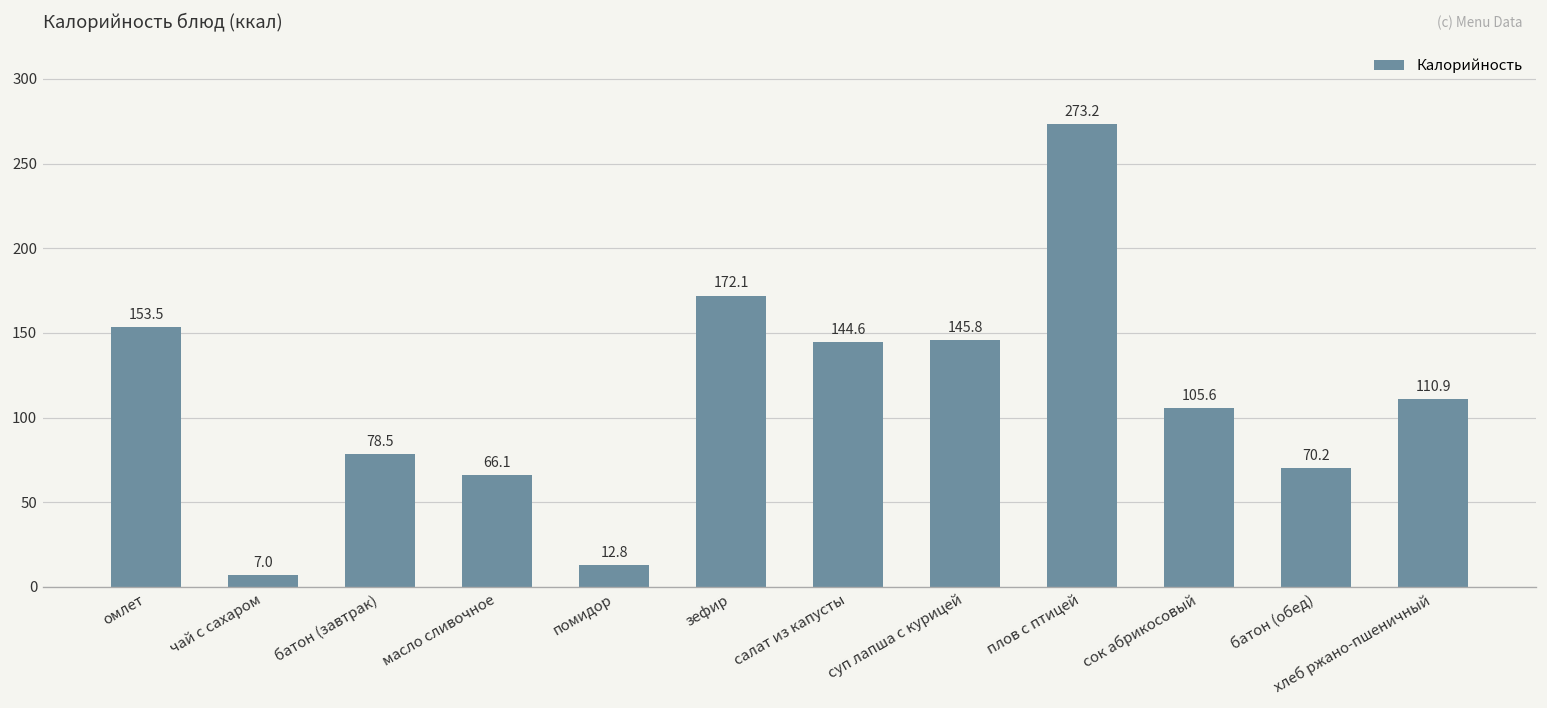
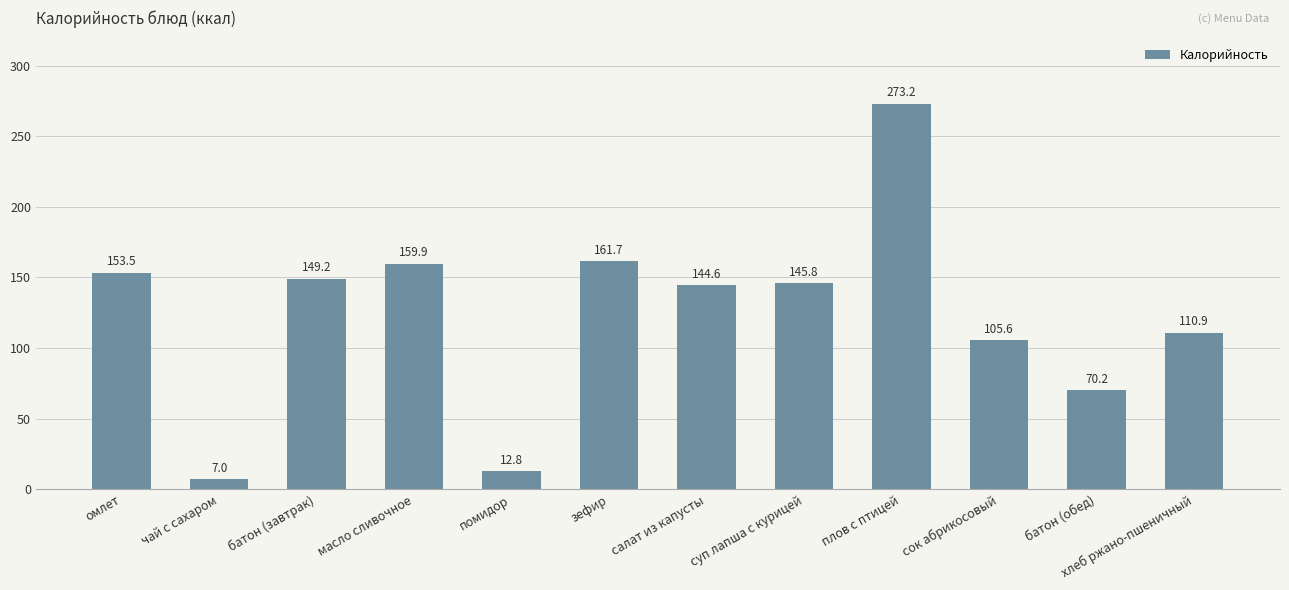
батон (завтрак): 78.5 -> 149.2
масло сливочное: 66.1 -> 159.9
зефир: 172.1 -> 161.7
